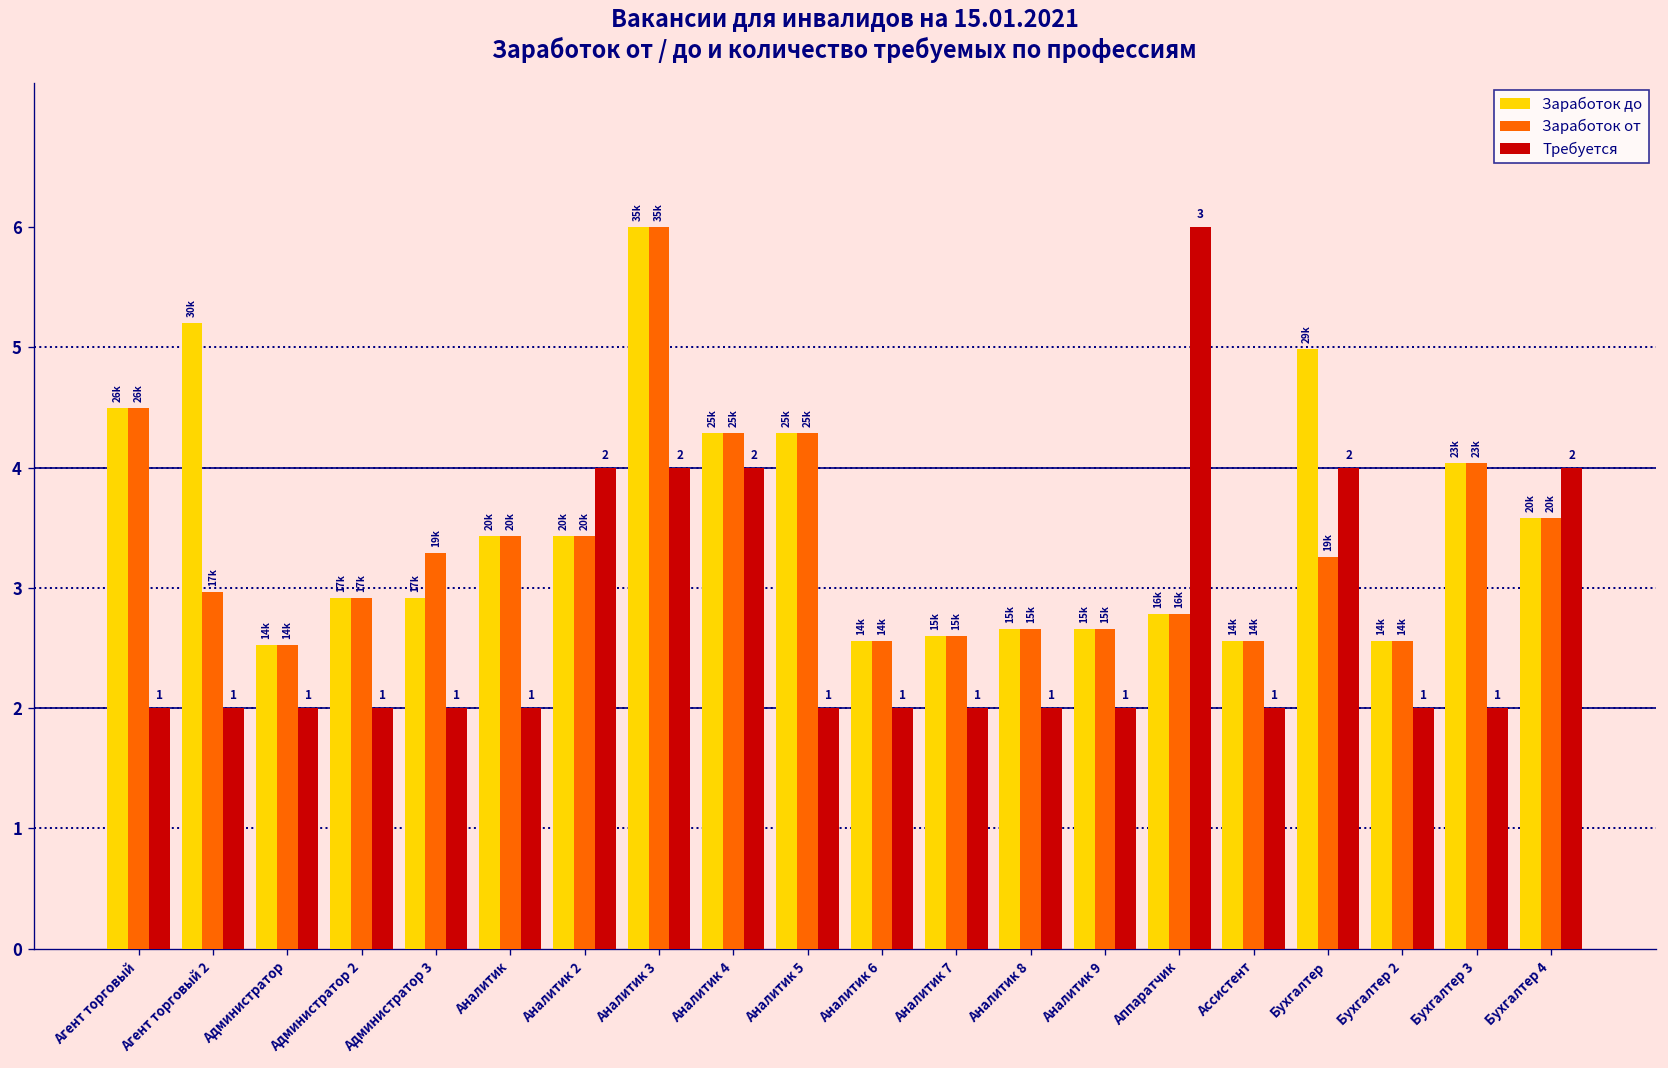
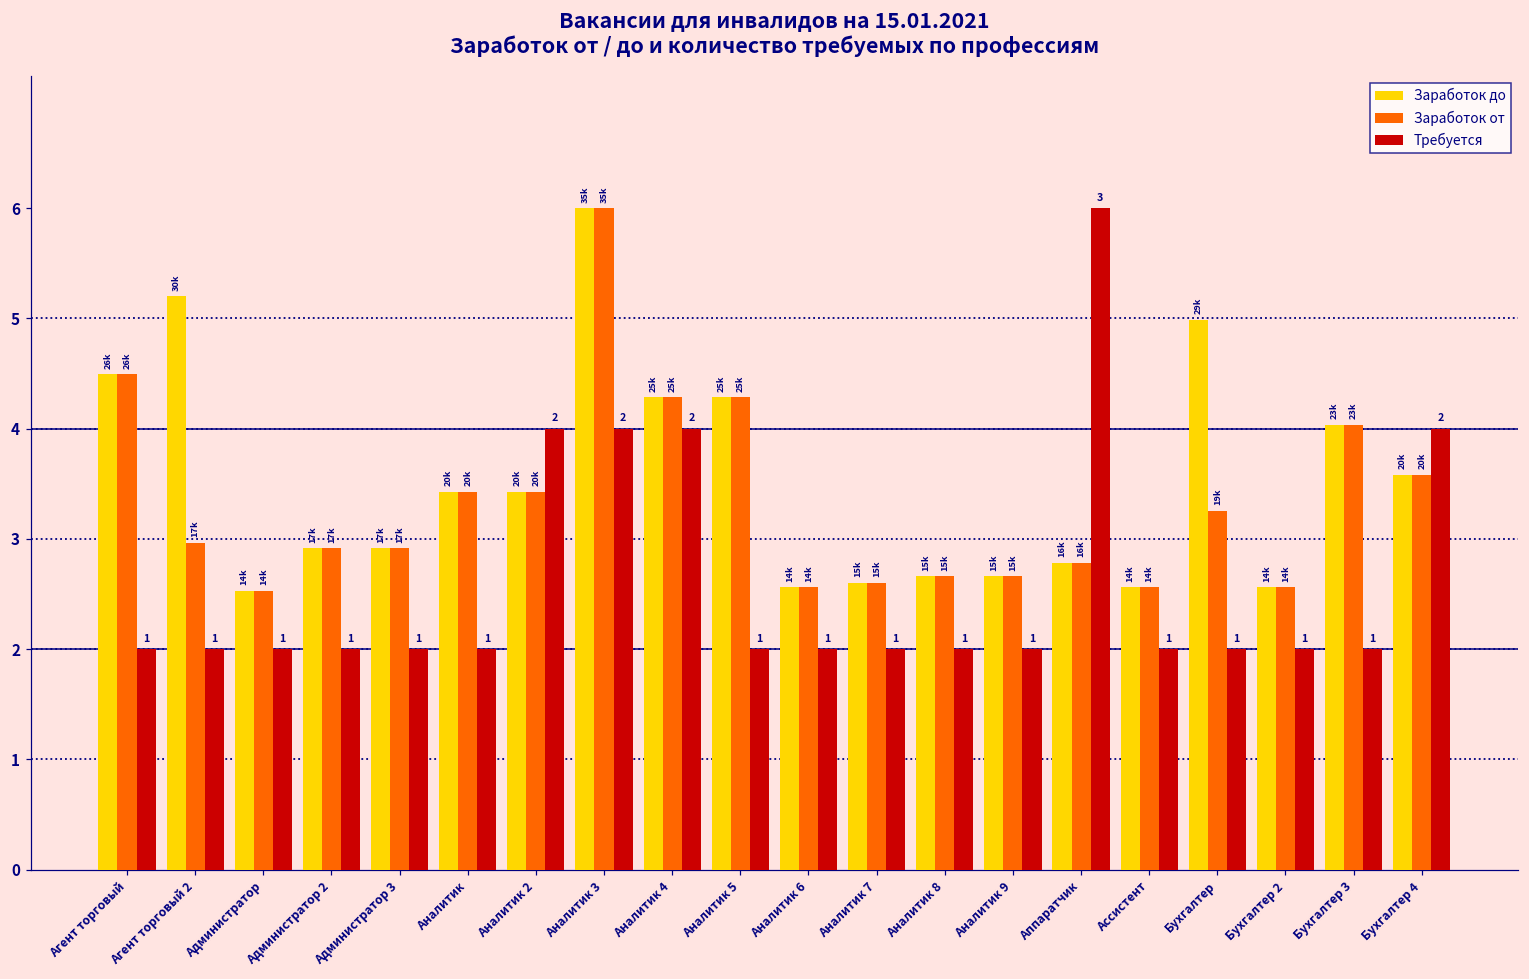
Заработок от, Администратор 3: 19k -> 17k
Требуется, Бухгалтер: 2 -> 1
